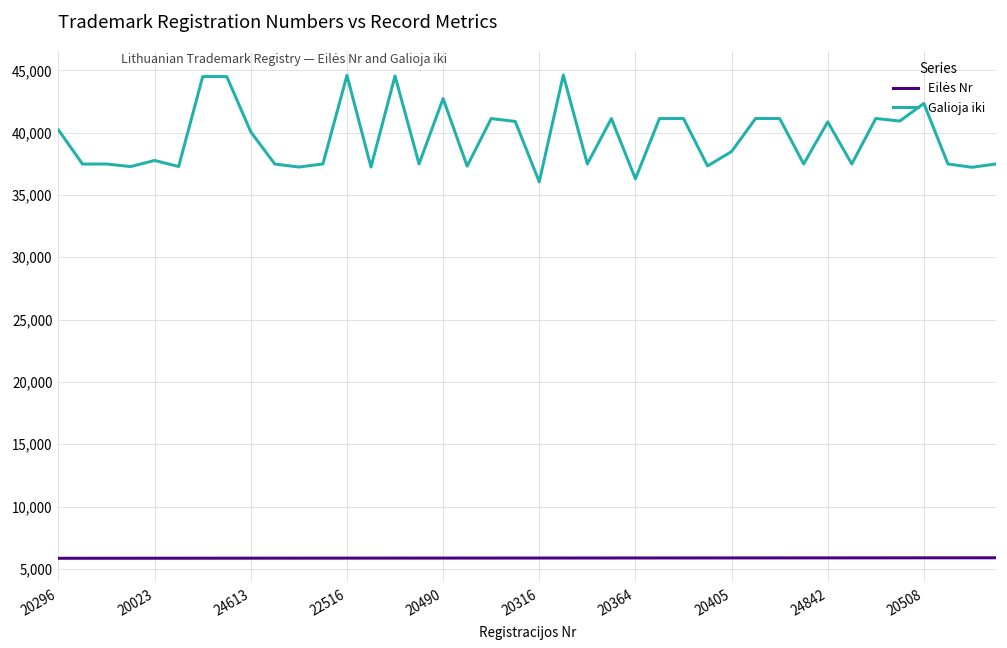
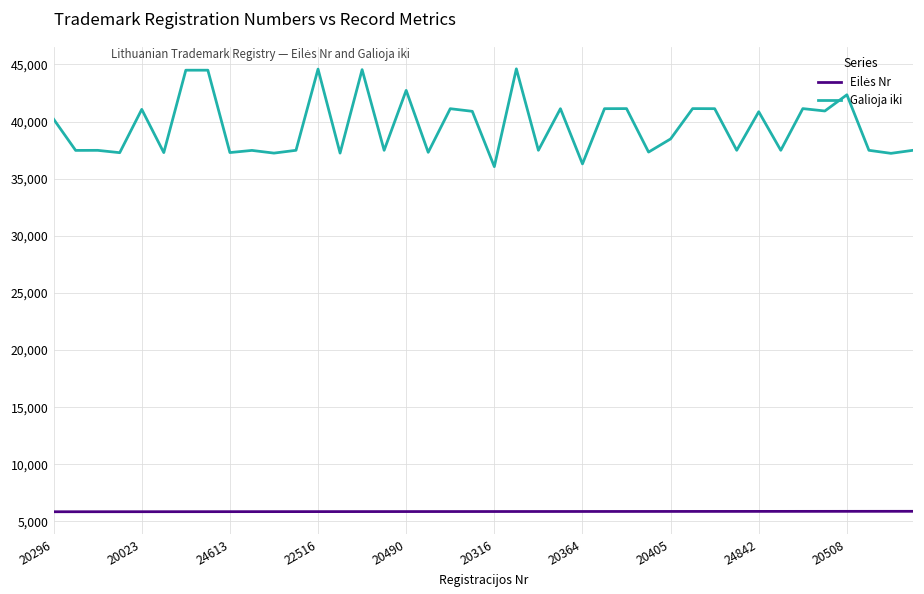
Galioja iki, 20023: 37,800 -> 41,100
Galioja iki, 24613: 40,100 -> 37,300
